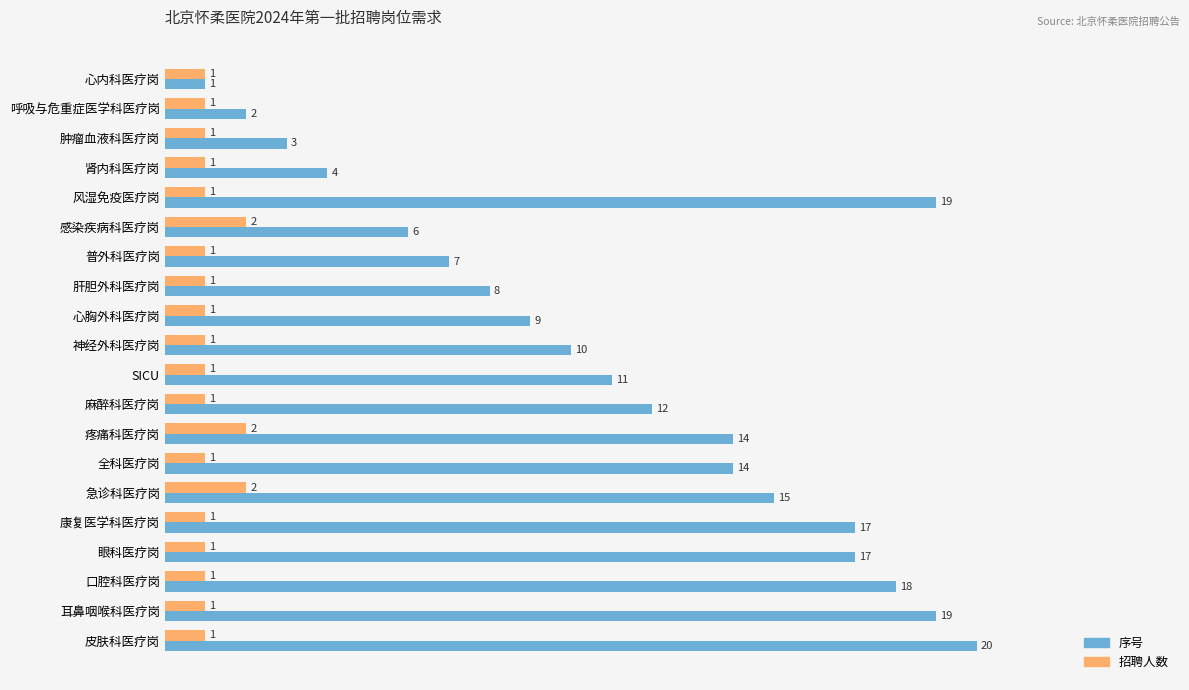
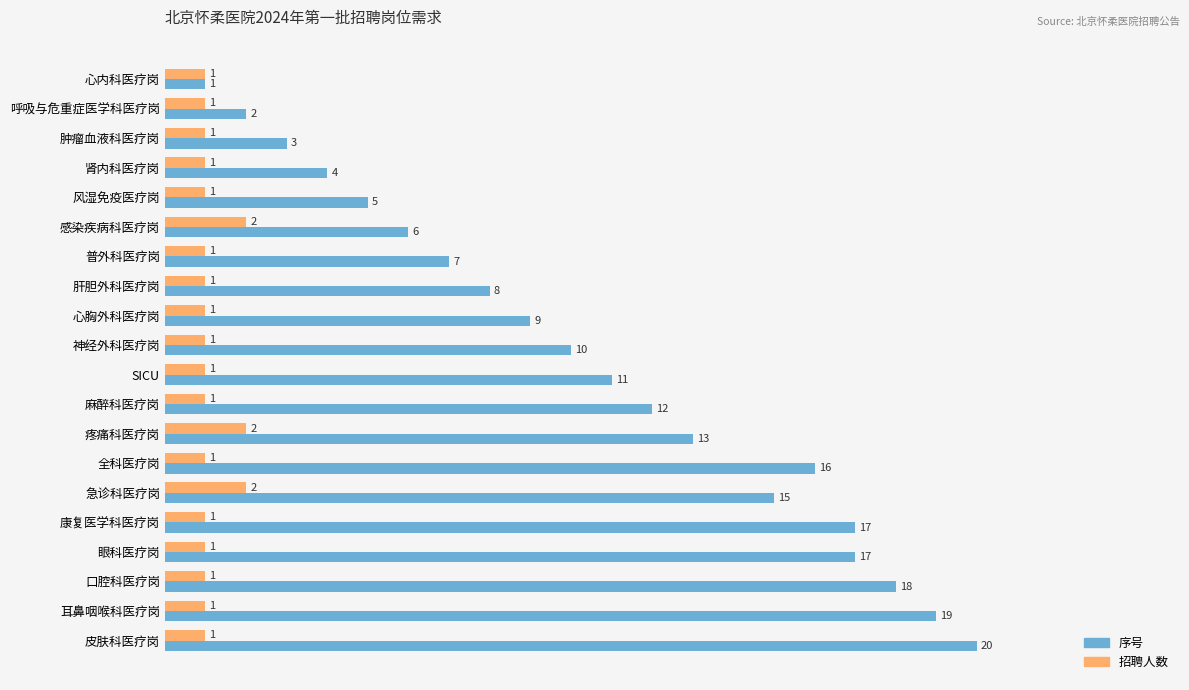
序号, 风湿免疫医疗岗: 19 -> 5
序号, 疼痛科医疗岗: 14 -> 13
序号, 全科医疗岗: 14 -> 16
